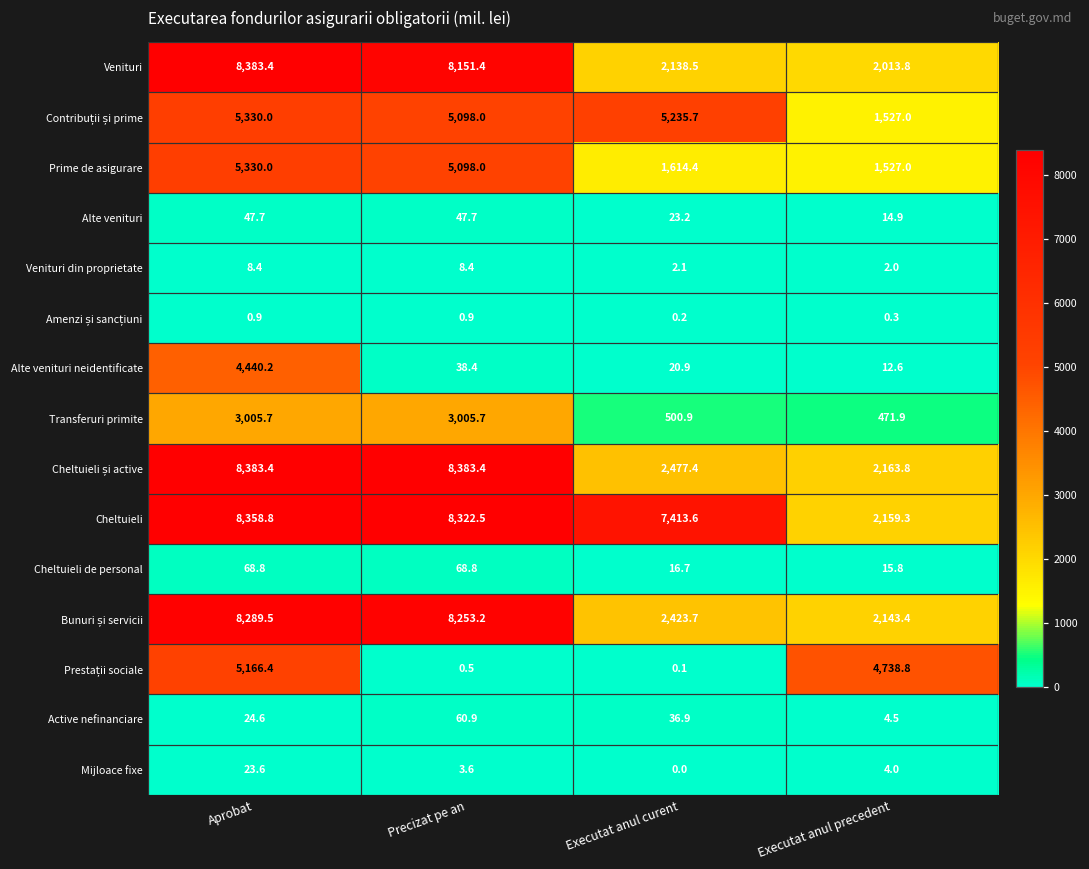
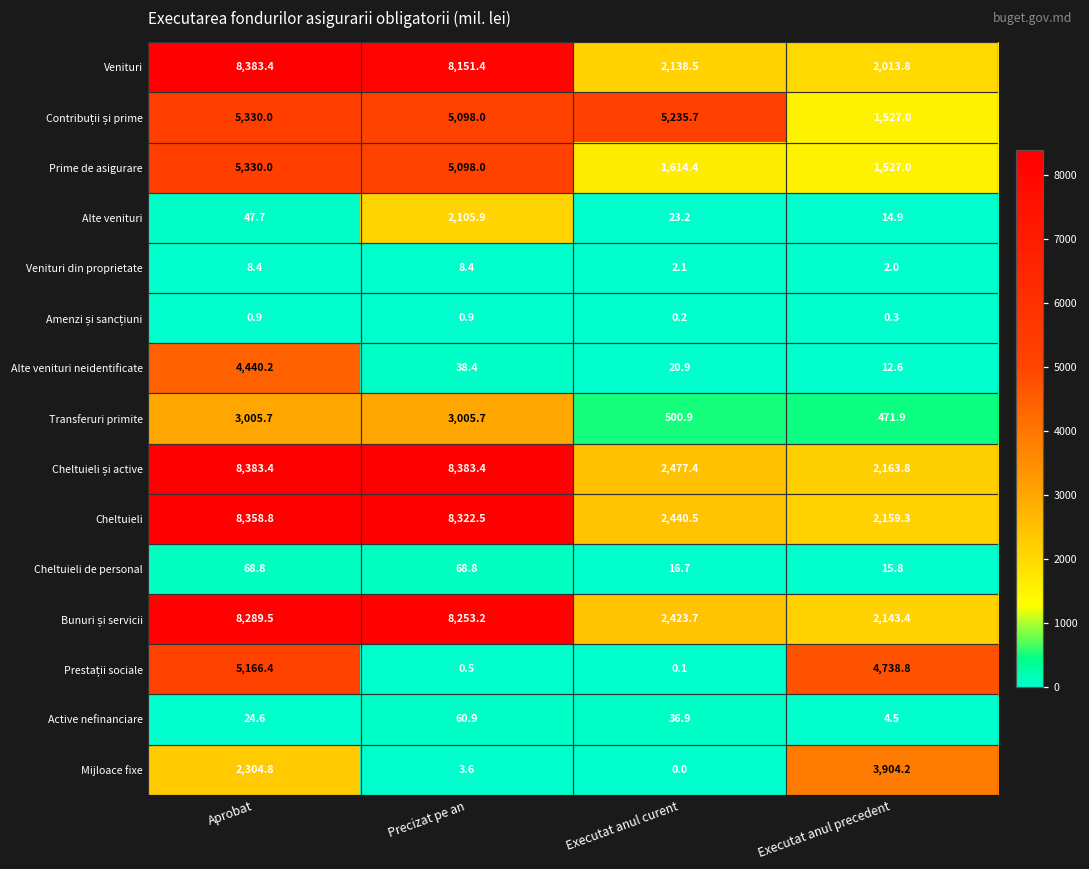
Alte venituri, Precizat pe an: 47.7 -> 2,105.9
Cheltuieli, Executat anul curent: 7,413.6 -> 2,440.5
Mijloace fixe, Aprobat: 23.6 -> 2,304.8
Mijloace fixe, Executat anul precedent: 4.0 -> 3,904.2
